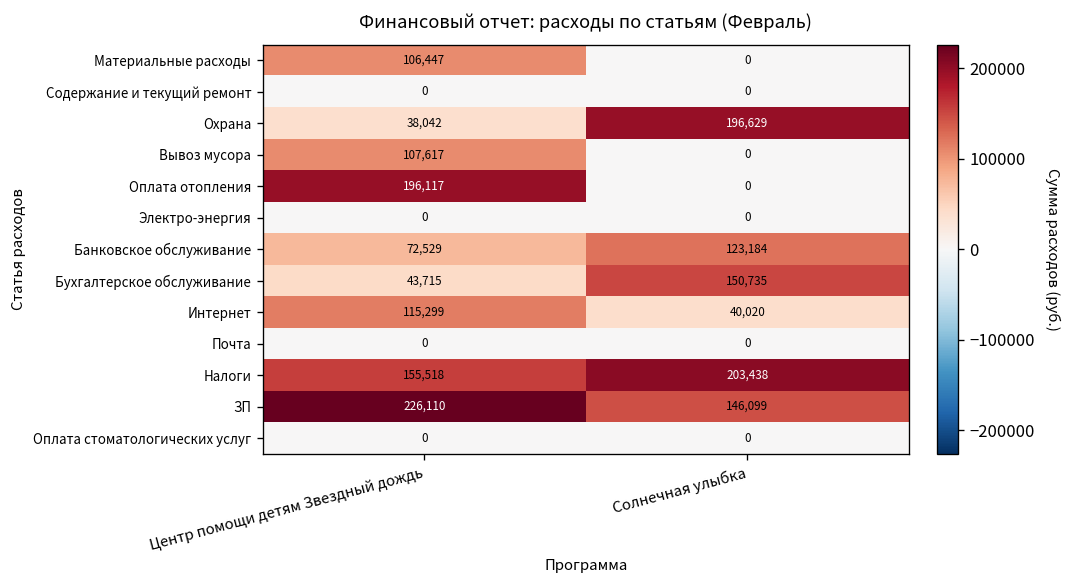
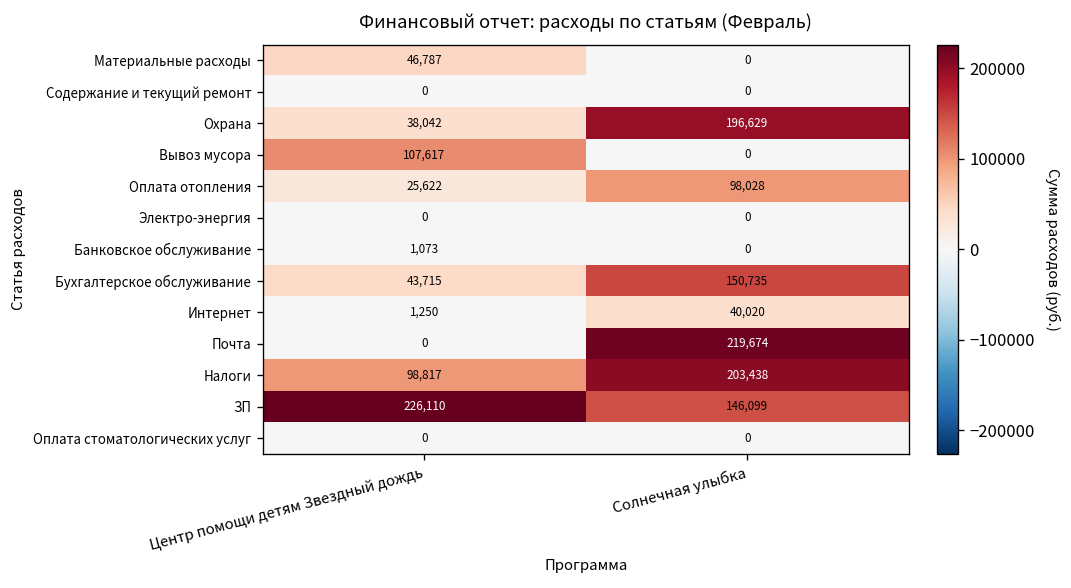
Материальные расходы, Центр помощи детям Звездный дождь: 106,447 -> 46,787
Оплата отопления, Центр помощи детям Звездный дождь: 196,117 -> 25,622
Оплата отопления, Солнечная улыбка: 0 -> 98,028
Банковское обслуживание, Центр помощи детям Звездный дождь: 72,529 -> 1,073
Банковское обслуживание, Солнечная улыбка: 123,184 -> 0
Интернет, Центр помощи детям Звездный дождь: 115,299 -> 1,250
Почта, Солнечная улыбка: 0 -> 219,674
Налоги, Центр помощи детям Звездный дождь: 155,518 -> 98,817
